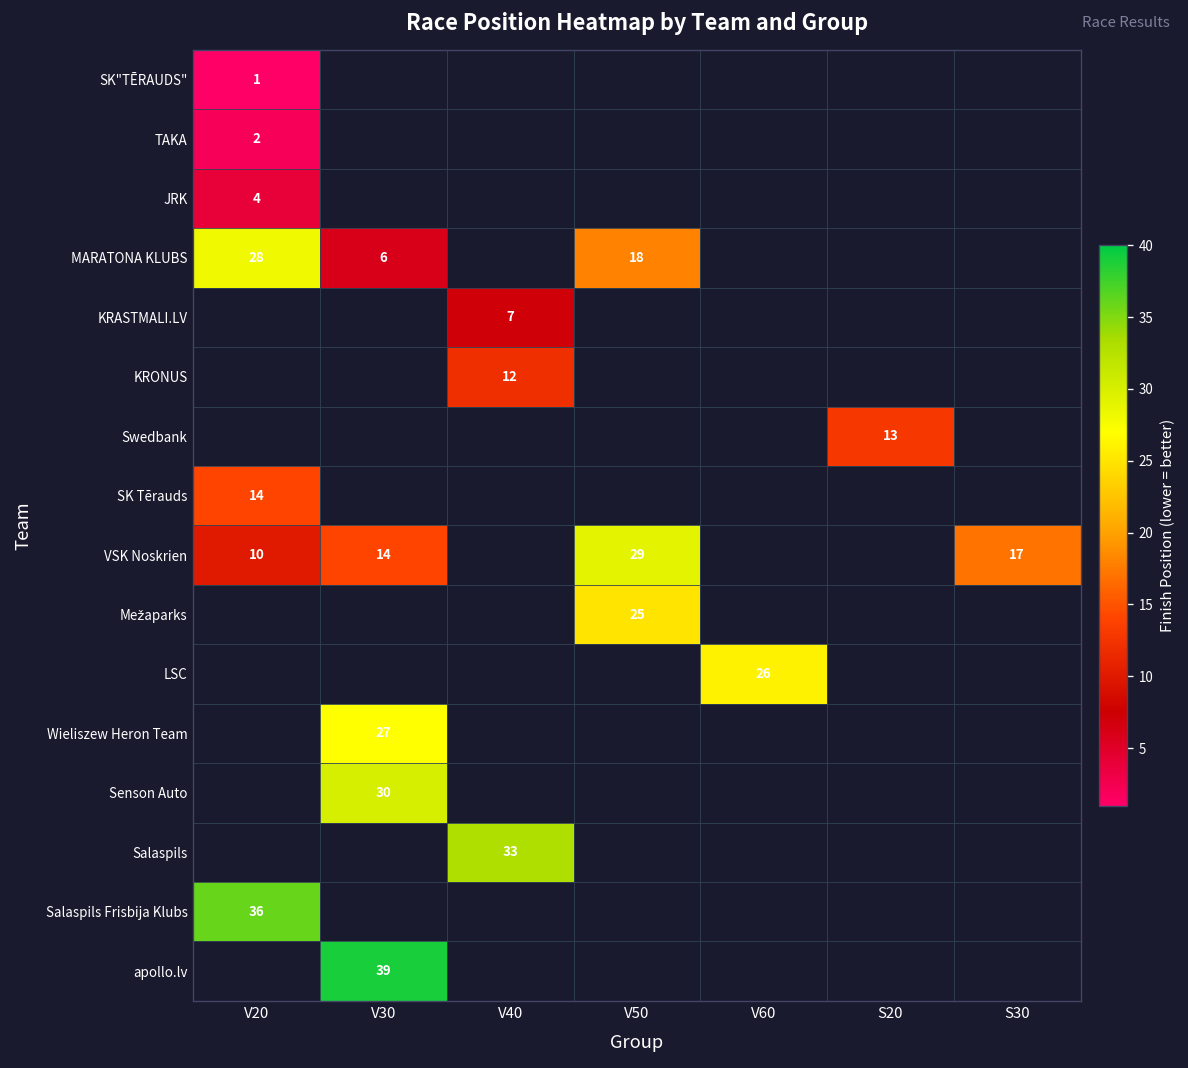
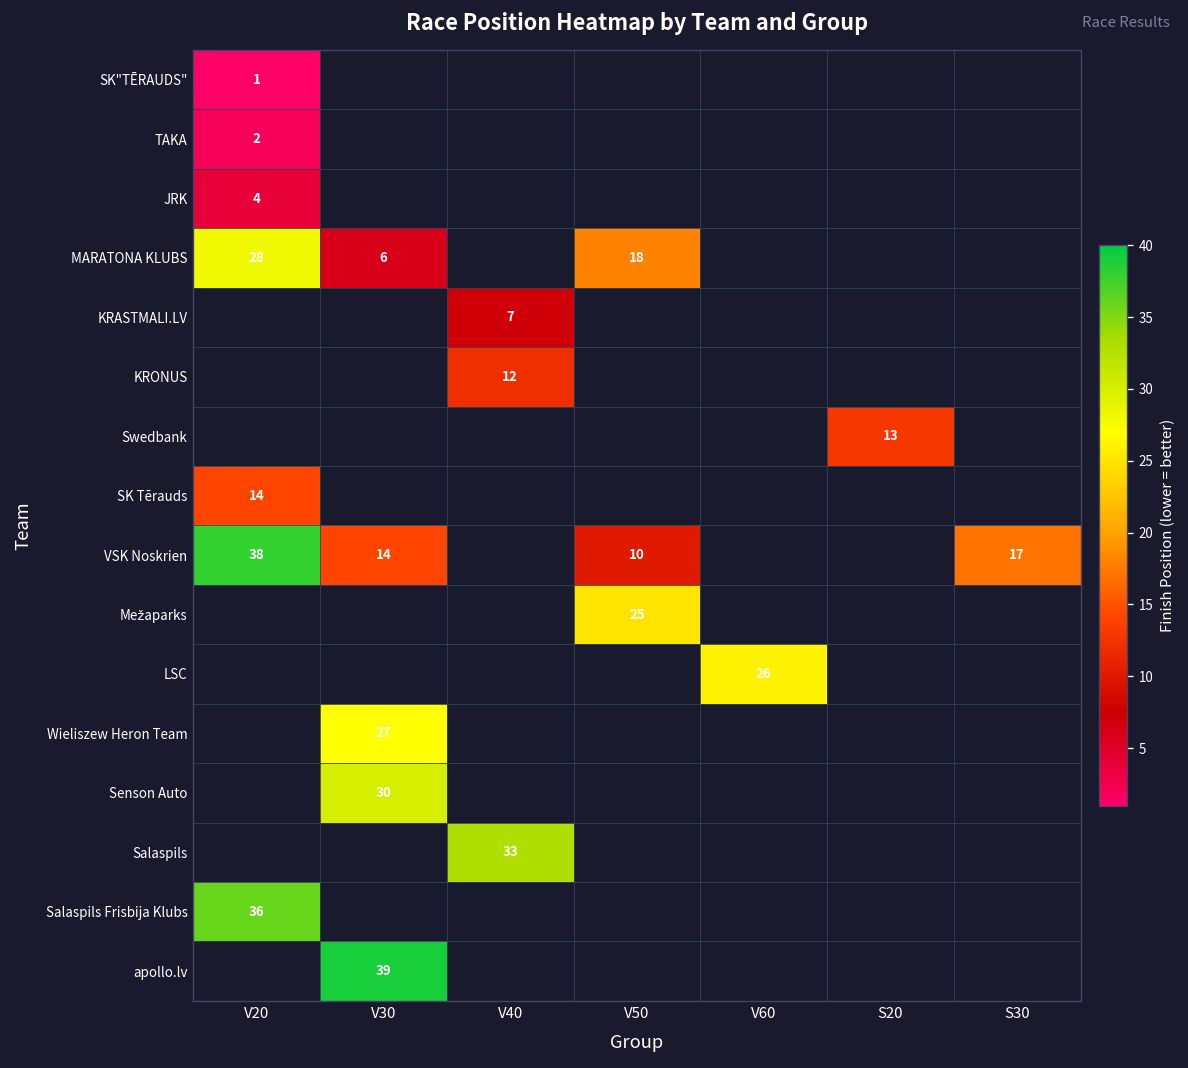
VSK Noskrien, V20: 10 -> 38
VSK Noskrien, V50: 29 -> 10
